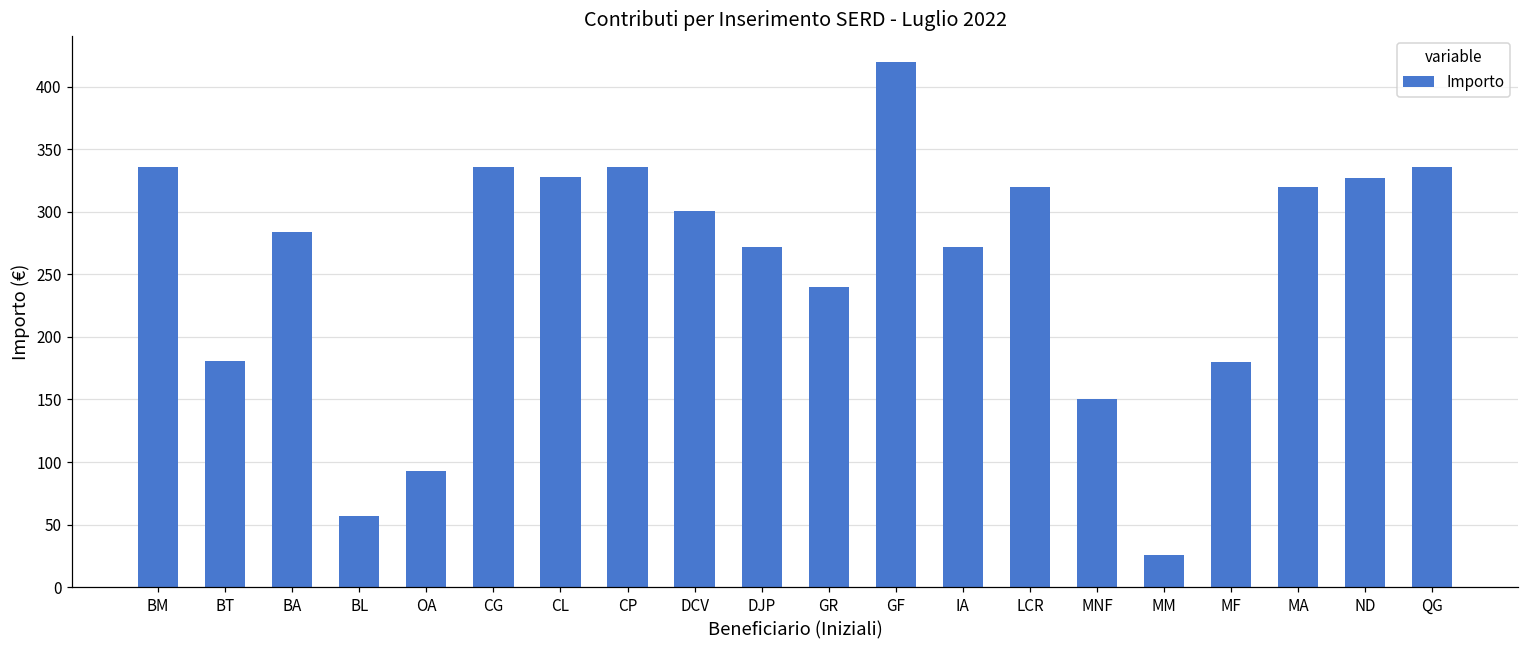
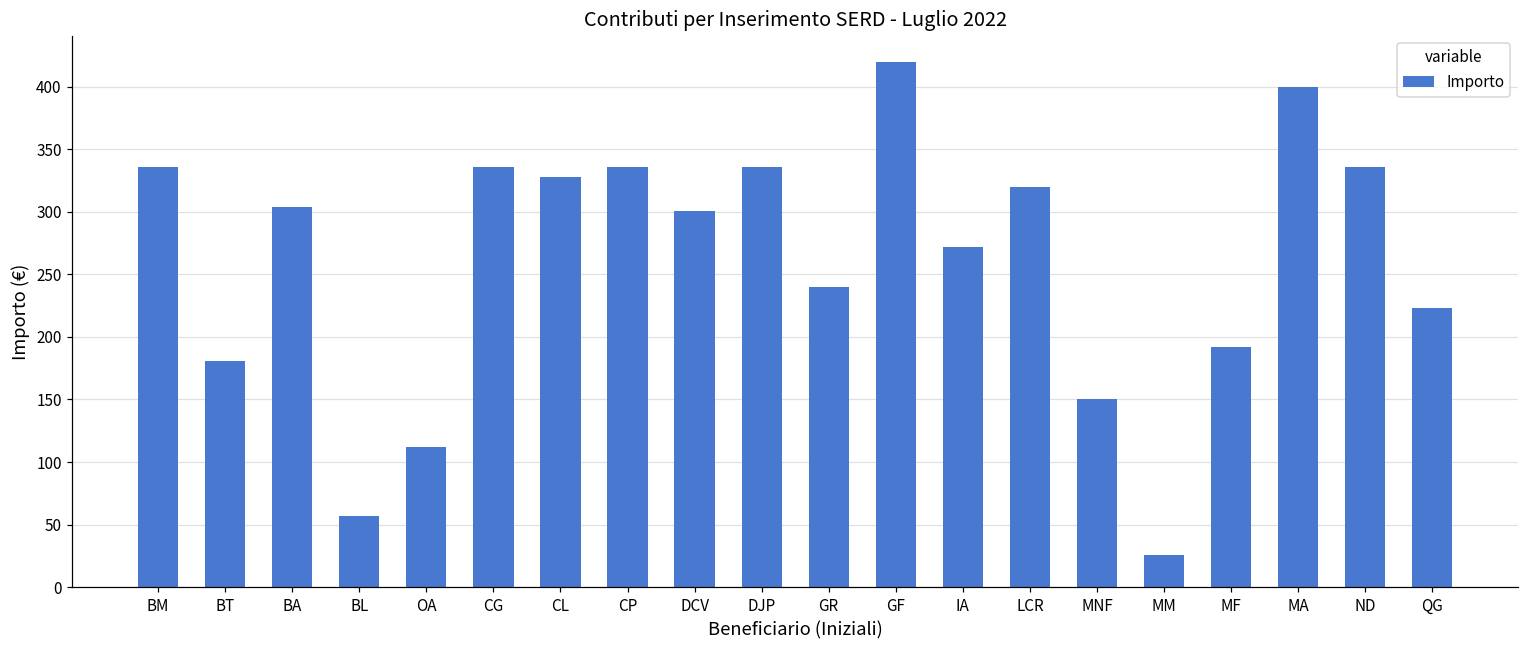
BA: 284 -> 304
OA: 93 -> 112
DJP: 272 -> 336
MF: 180 -> 192
MA: 320 -> 400
ND: 327 -> 336
QG: 336 -> 223
